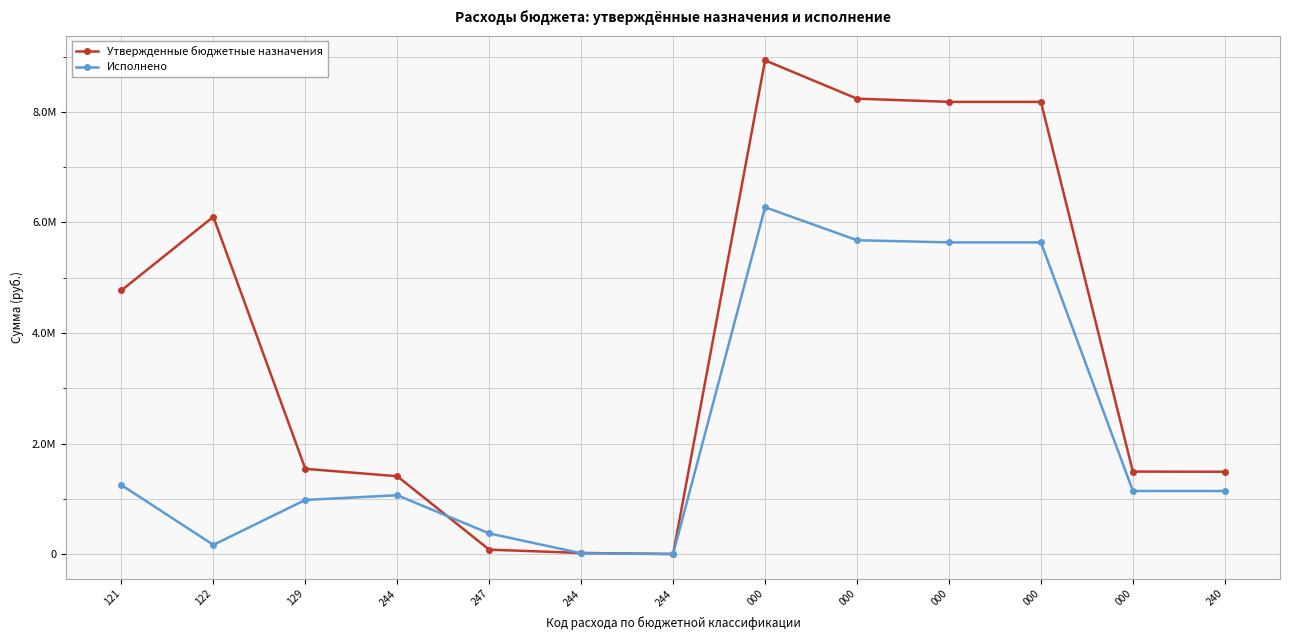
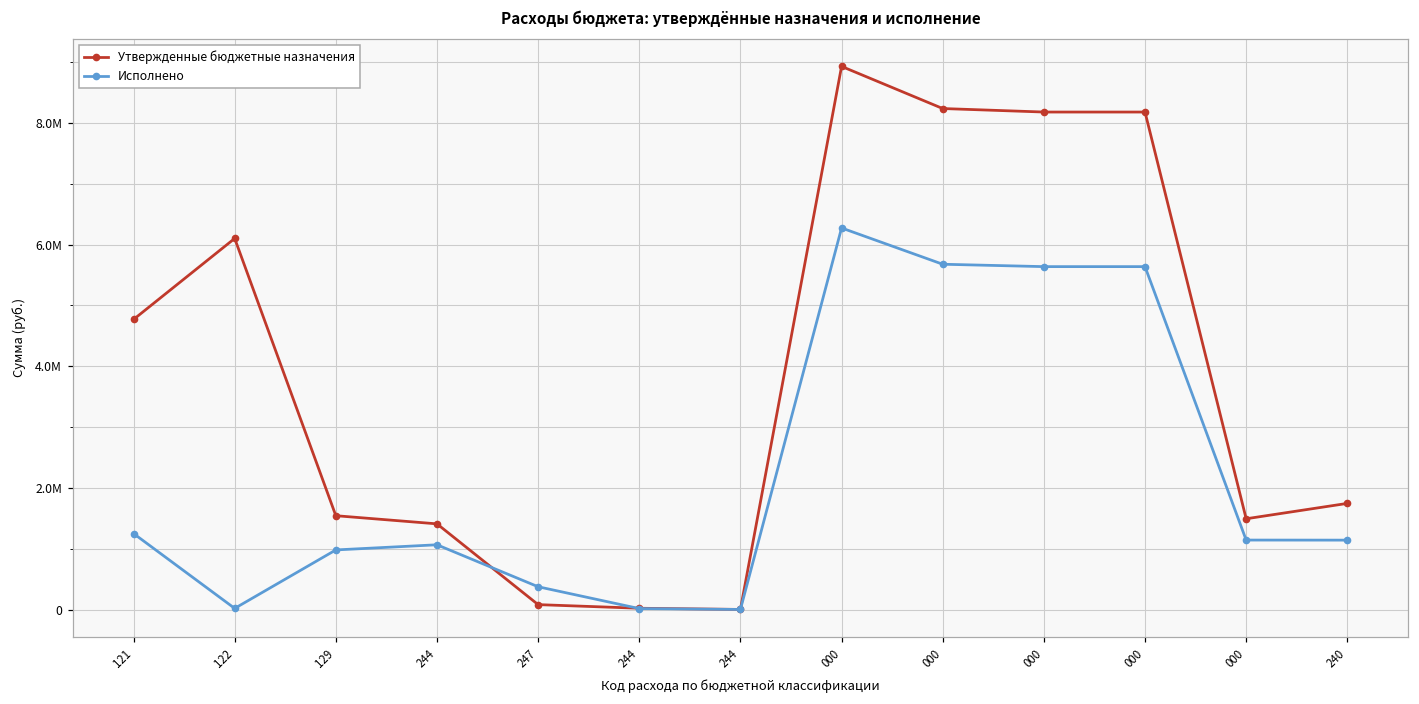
Исполнено, 122: 200000 -> 0
Утвержденные бюджетные назначения, 240: 1500000 -> 1700000
